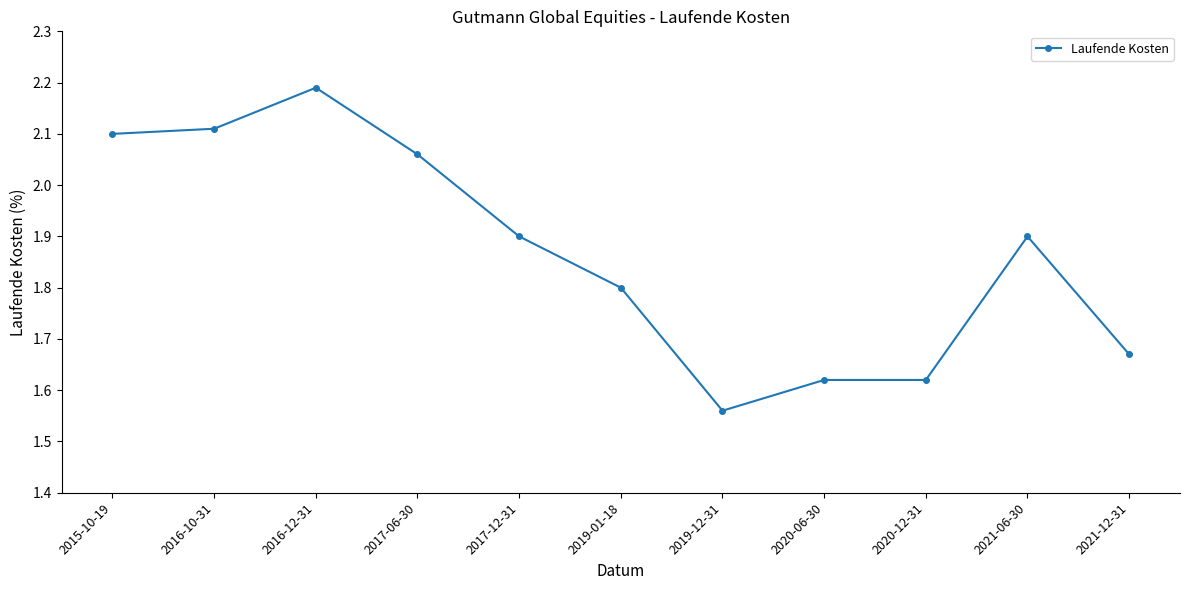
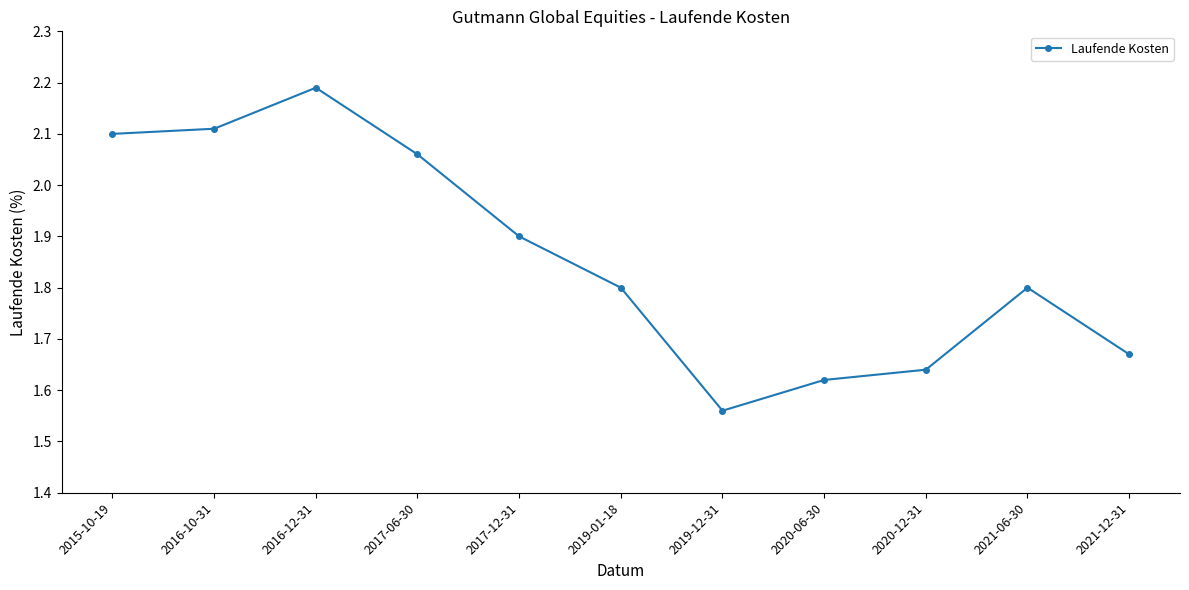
2020-12-31: 1.62 -> 1.64
2021-06-30: 1.9 -> 1.8
